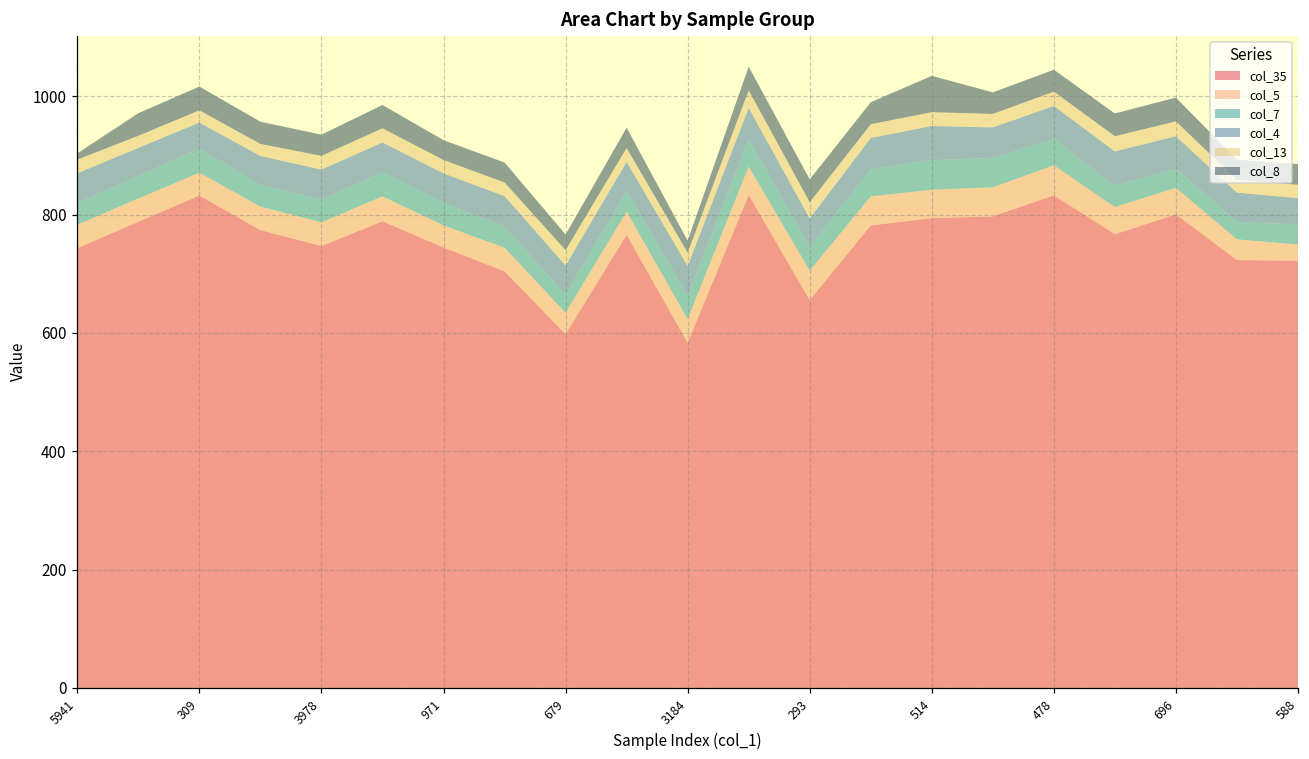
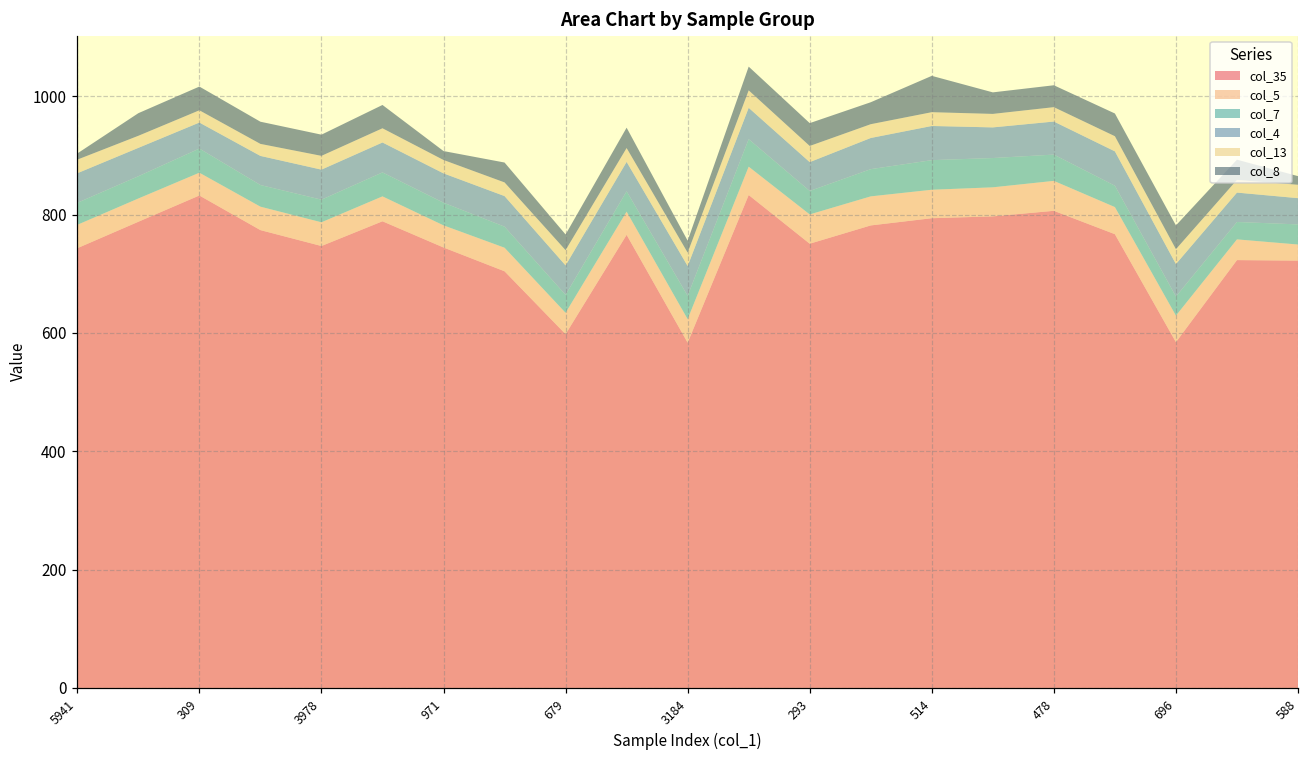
col_8, 971: 30 -> 20
col_35, 293: 660 -> 750
col_35, 478: 830 -> 810
col_35, 696: 800 -> 580
col_8, 588: 40 -> 10
